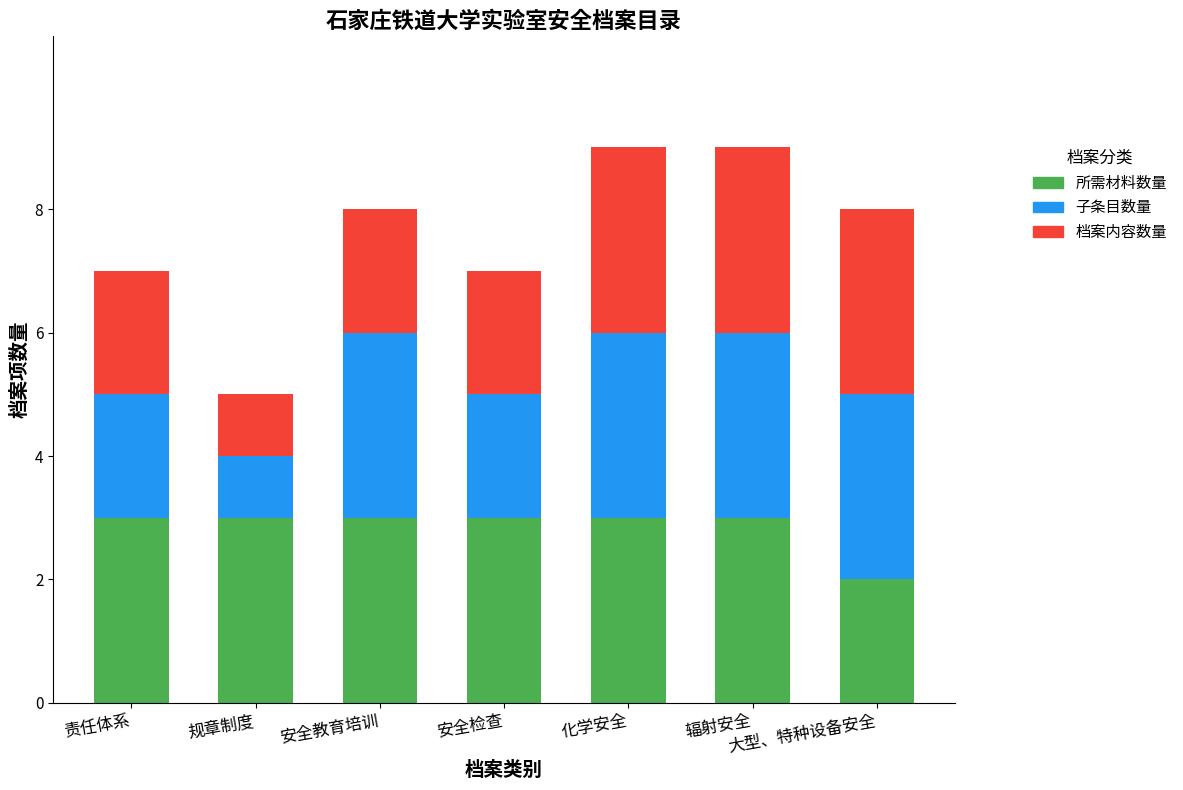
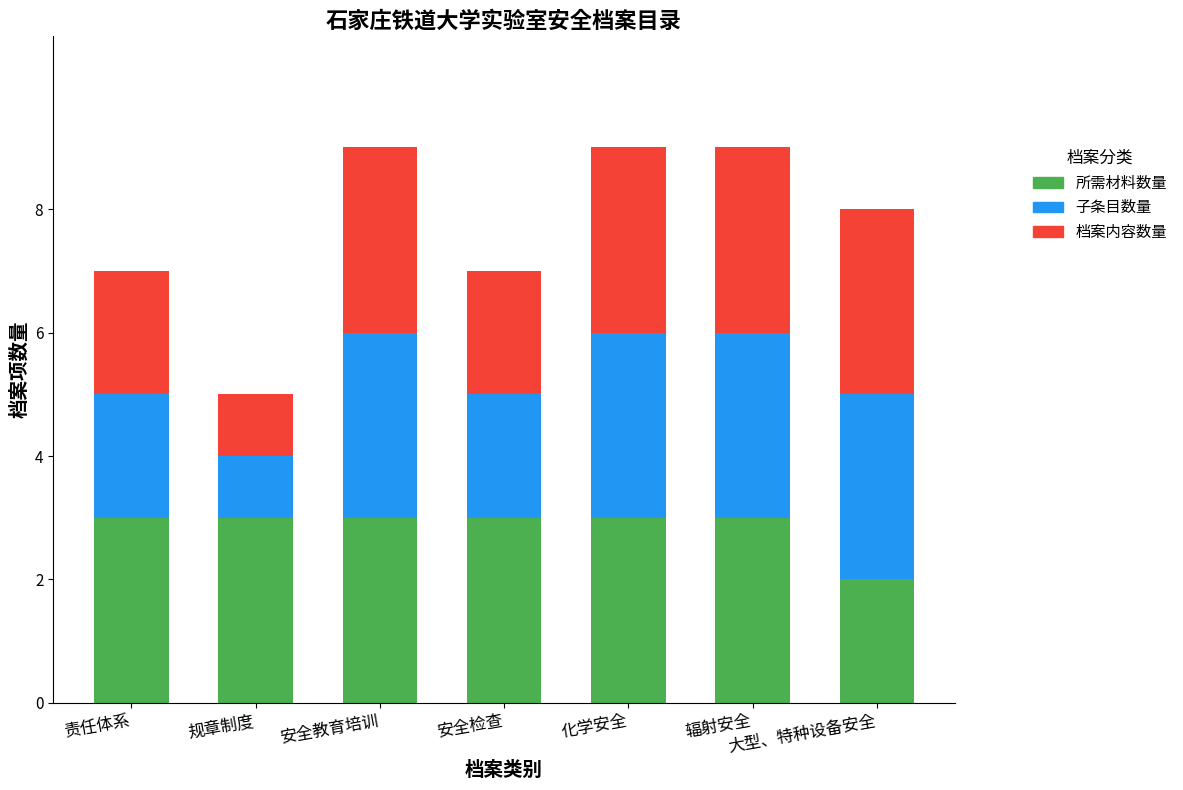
档案内容数量, 安全教育培训: 2 -> 3
